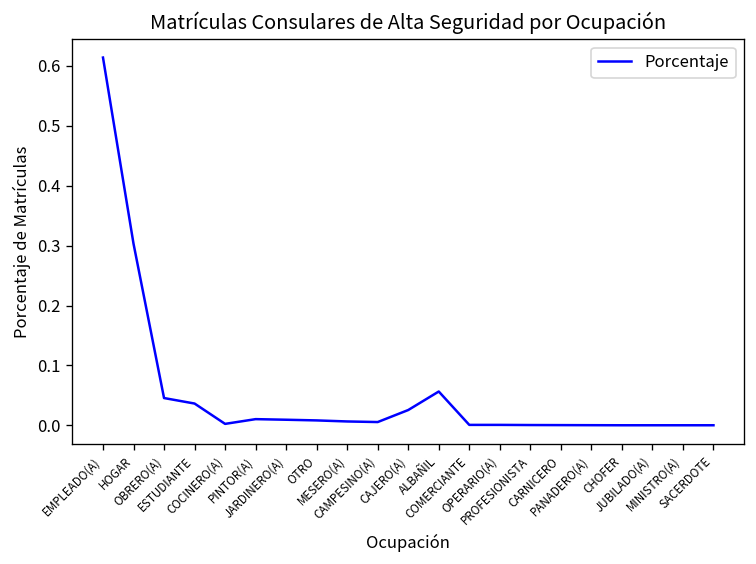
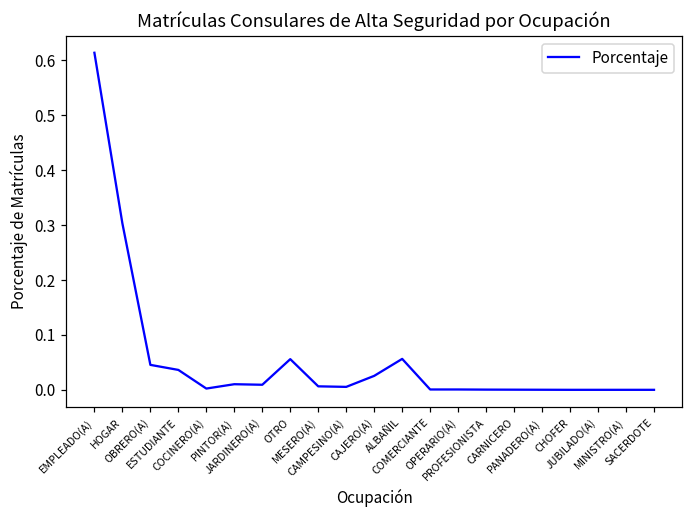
OTRO: 0.01 -> 0.06
